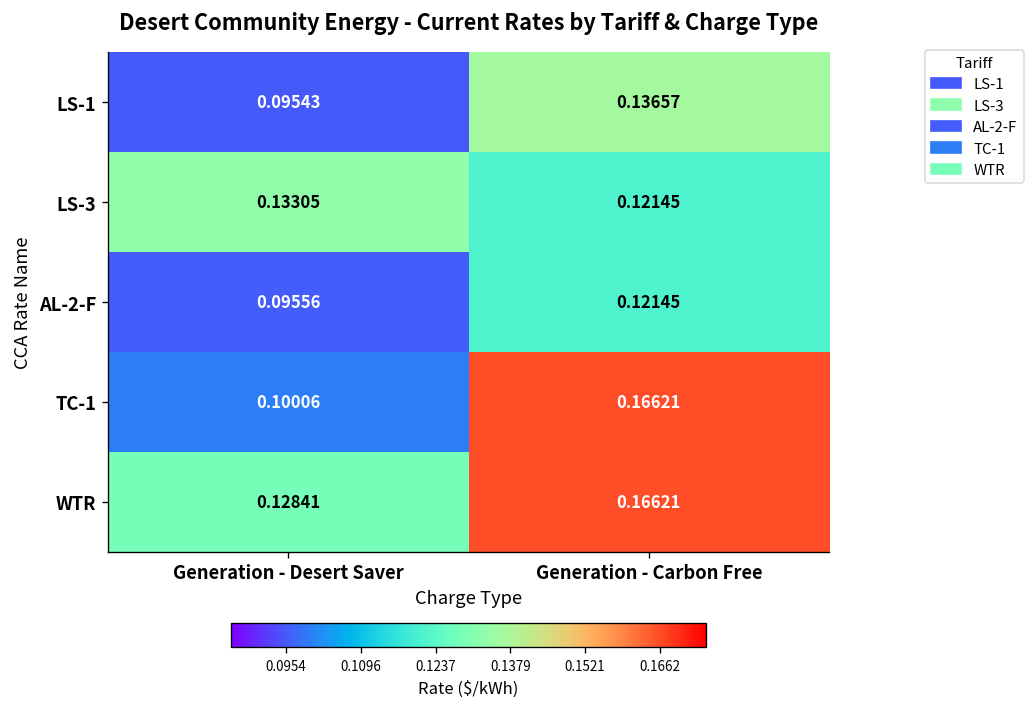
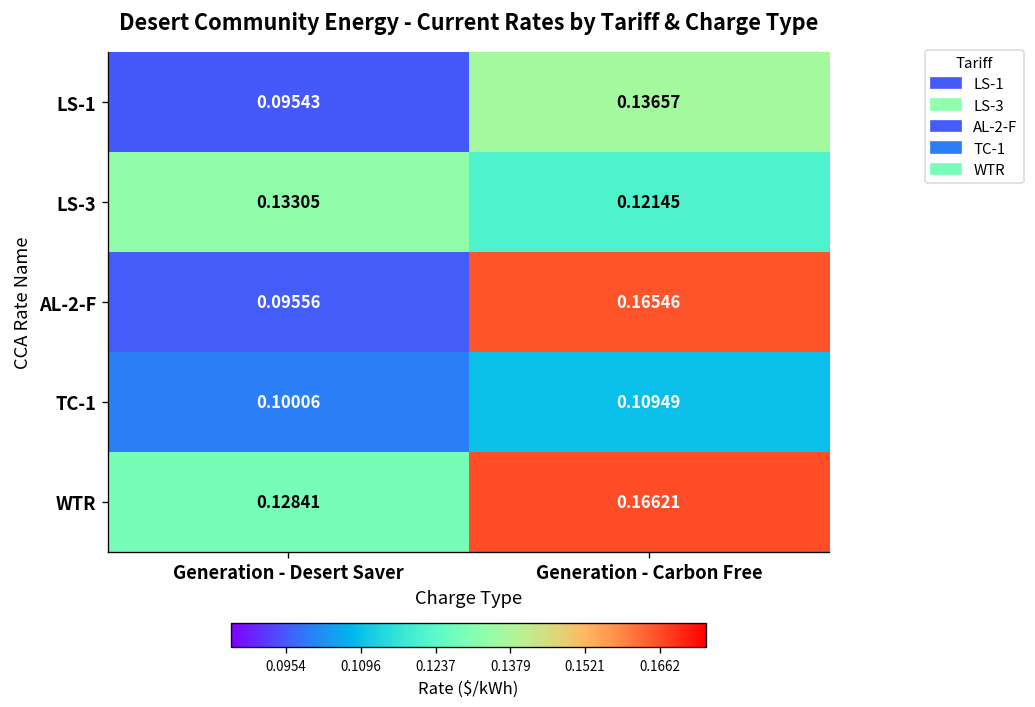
AL-2-F, Generation - Carbon Free: 0.12145 -> 0.16546
TC-1, Generation - Carbon Free: 0.16621 -> 0.10949
